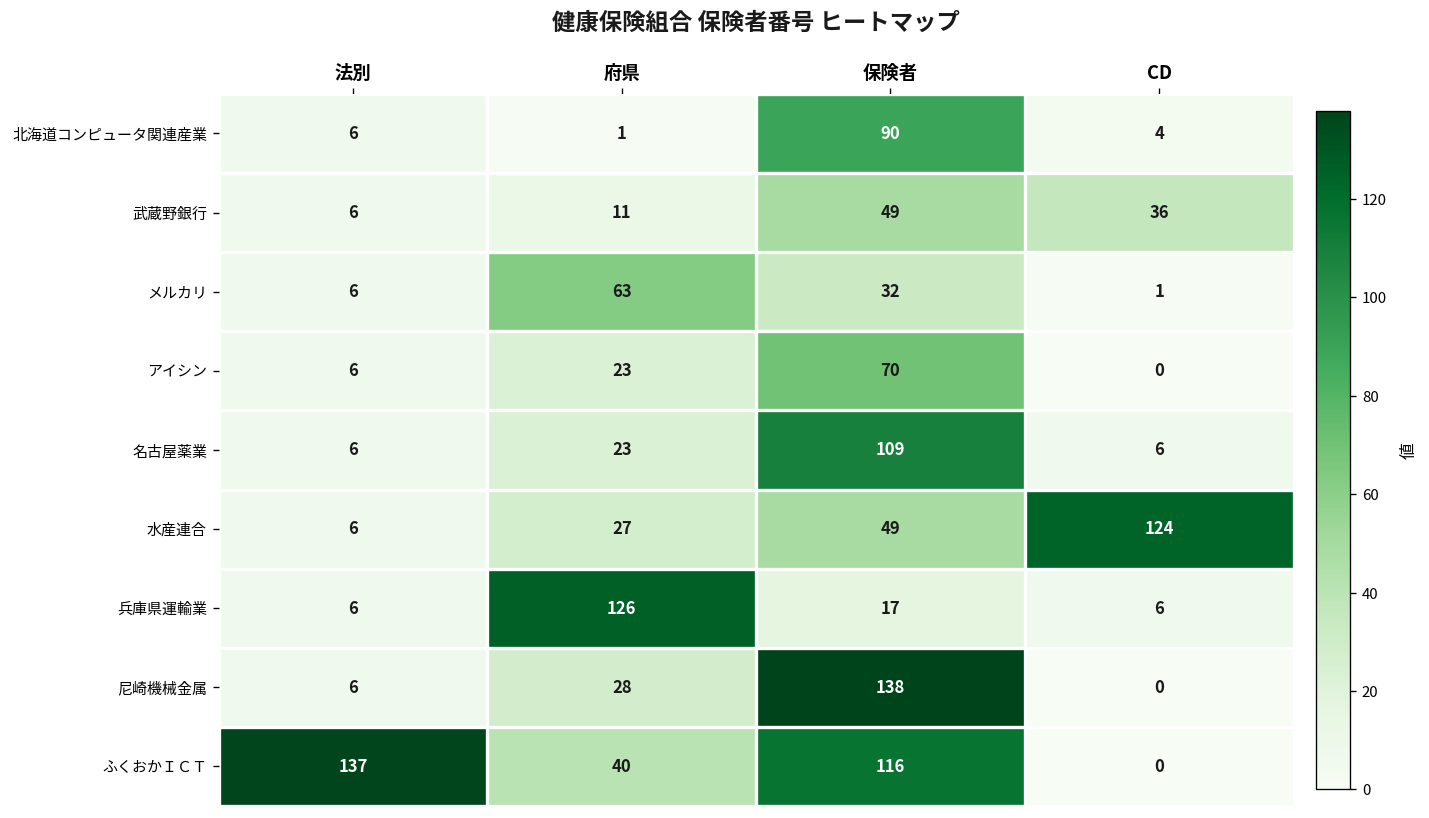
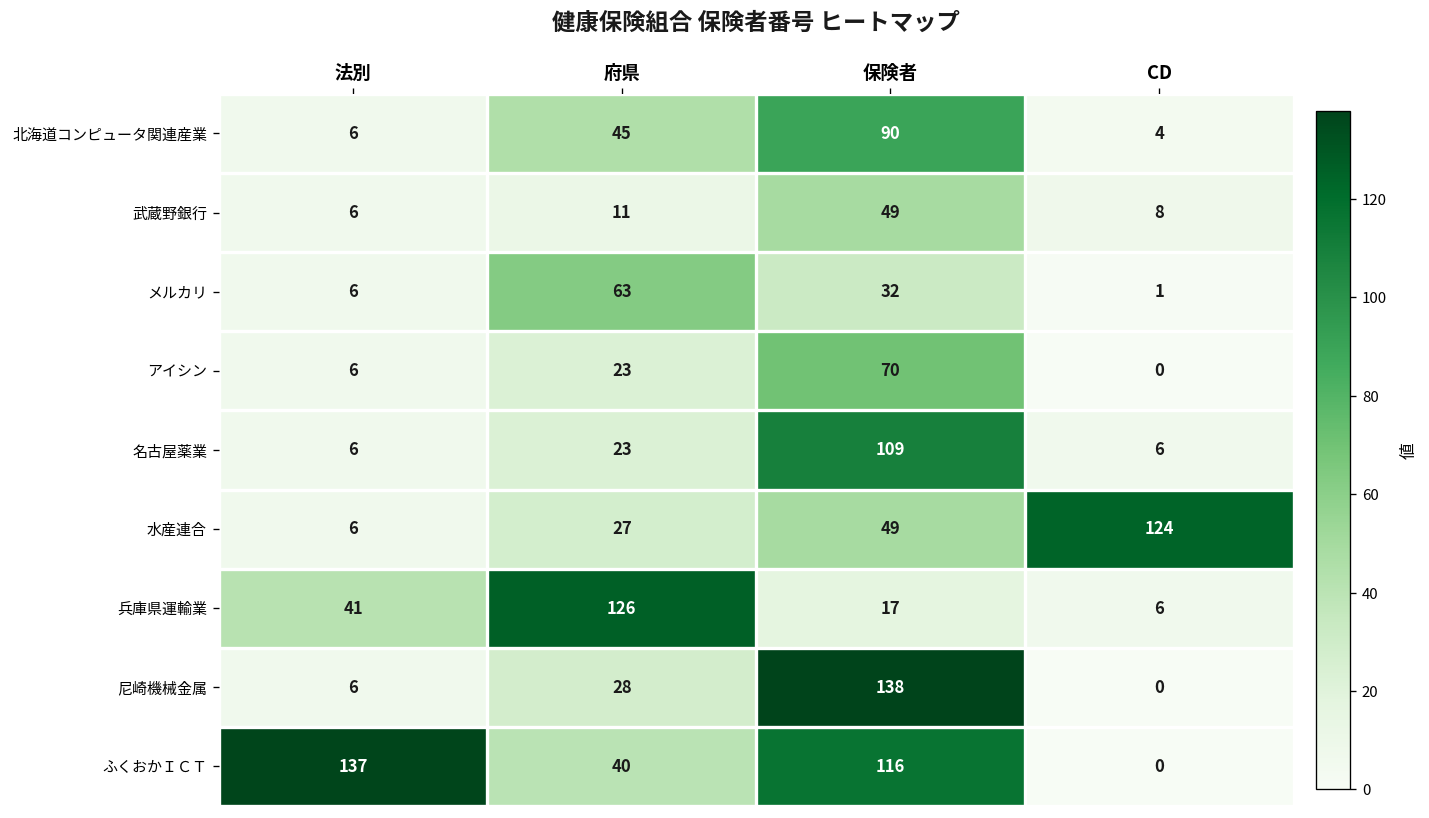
北海道コンピュータ関連産業, 府県: 1 -> 45
武蔵野銀行, CD: 36 -> 8
兵庫県運輸業, 法別: 6 -> 41
